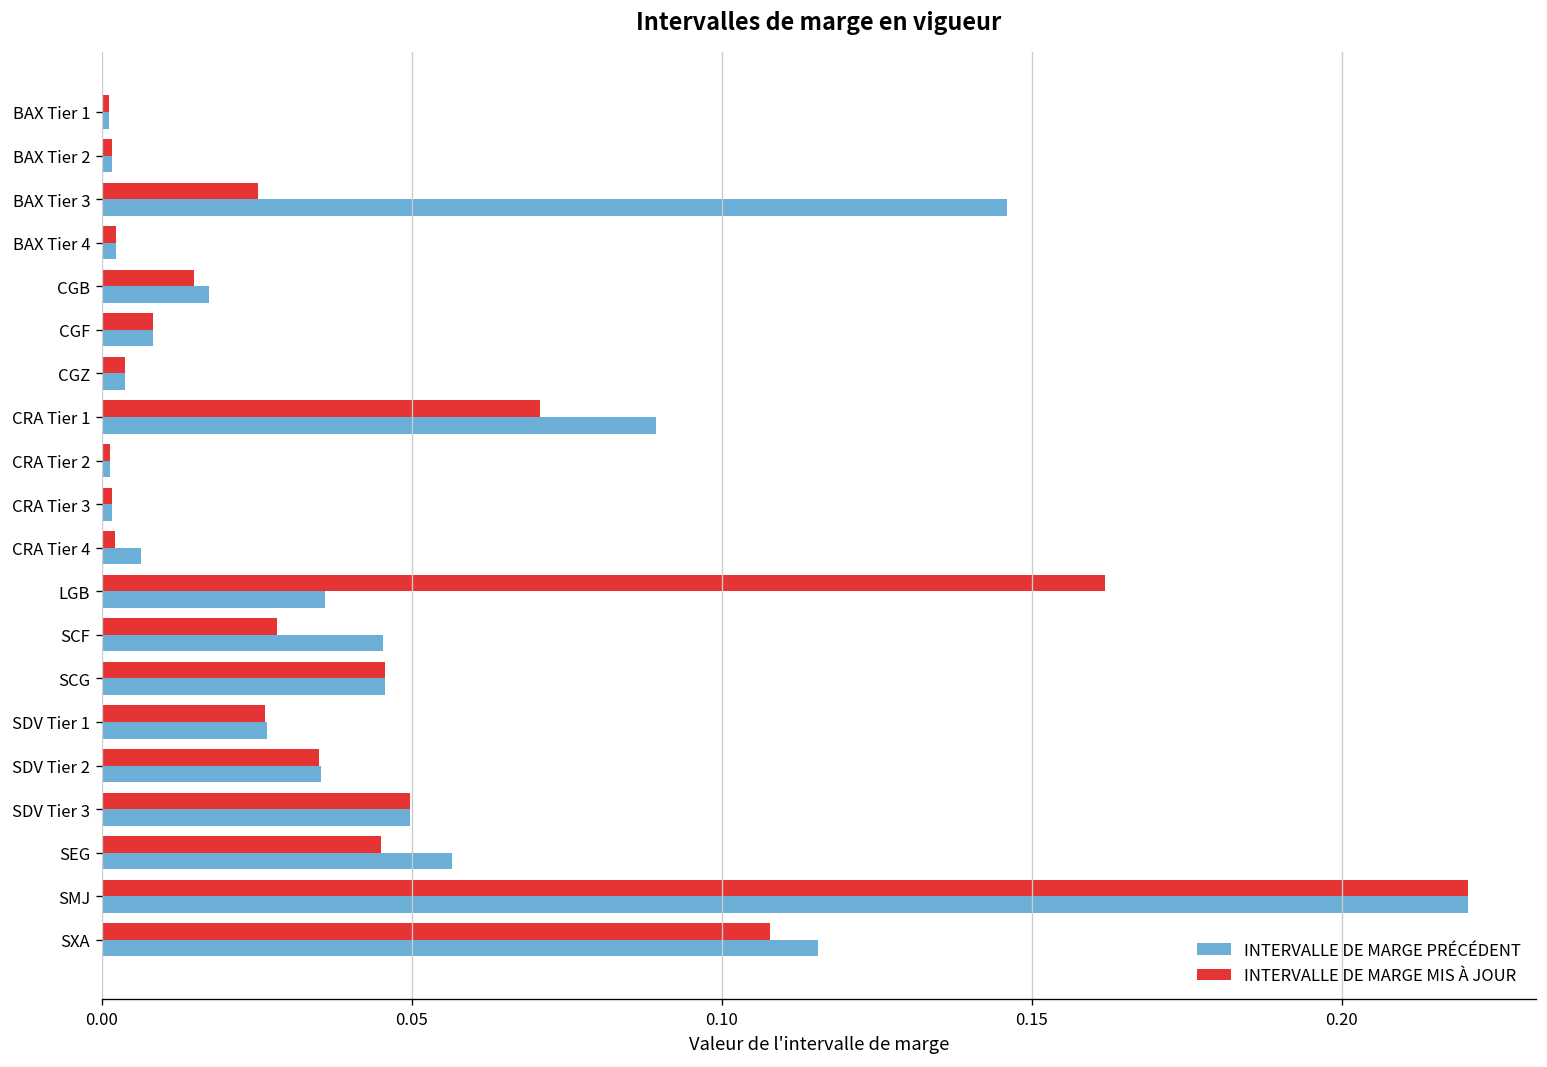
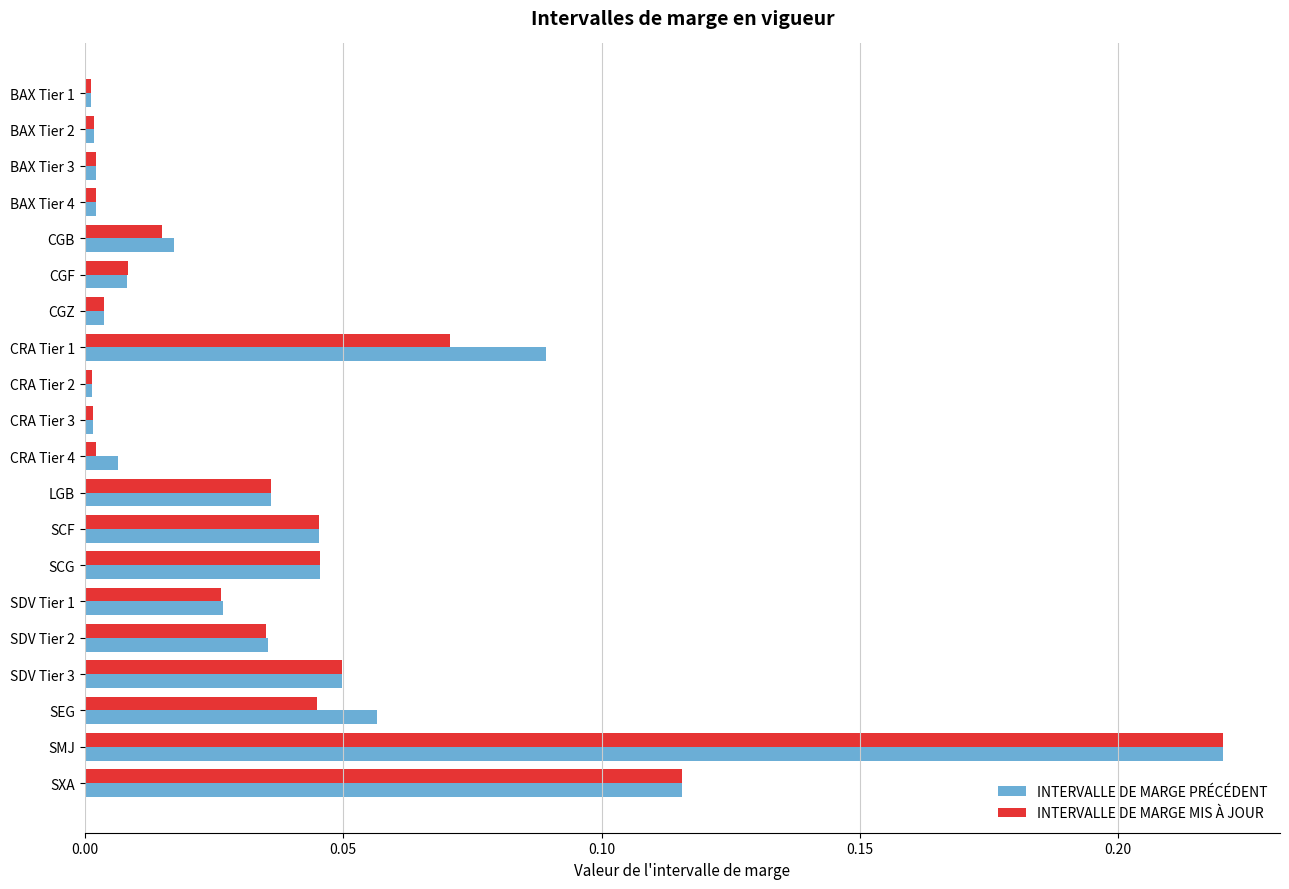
INTERVALLE DE MARGE MIS À JOUR, BAX Tier 3: 0.025 -> 0.002
INTERVALLE DE MARGE PRÉCÉDENT, BAX Tier 3: 0.146 -> 0.002
INTERVALLE DE MARGE MIS À JOUR, LGB: 0.162 -> 0.036
INTERVALLE DE MARGE MIS À JOUR, SCF: 0.028 -> 0.045
INTERVALLE DE MARGE MIS À JOUR, SXA: 0.108 -> 0.116
